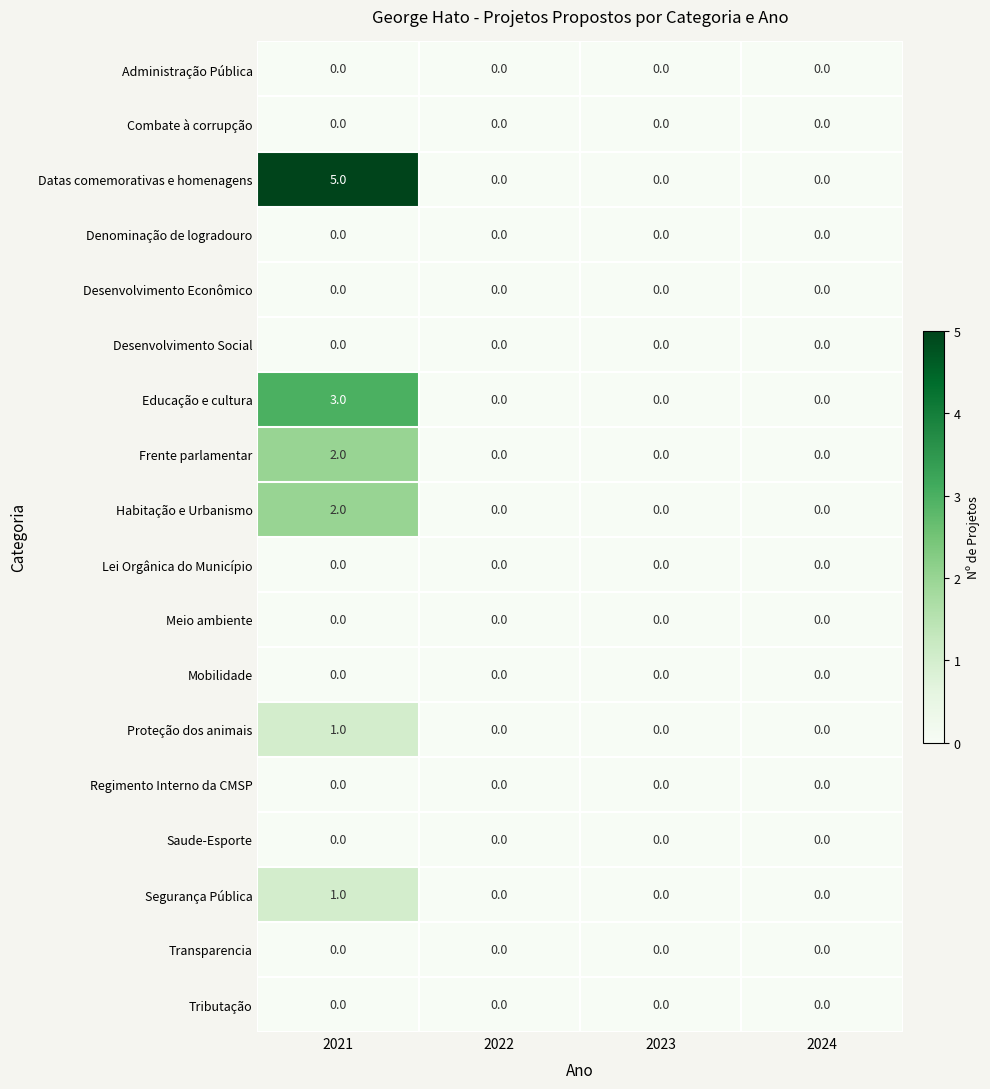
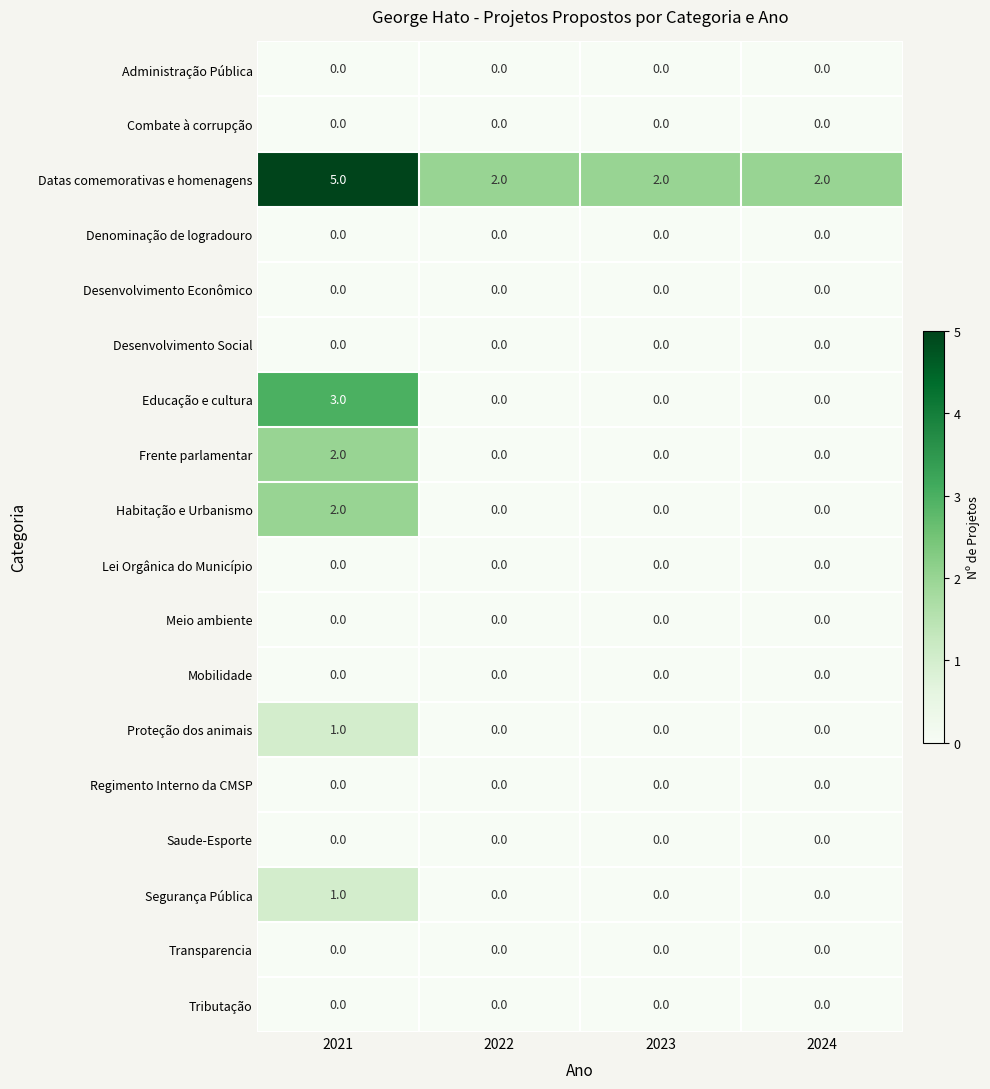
Datas comemorativas e homenagens, 2022: 0.0 -> 2.0
Datas comemorativas e homenagens, 2023: 0.0 -> 2.0
Datas comemorativas e homenagens, 2024: 0.0 -> 2.0
